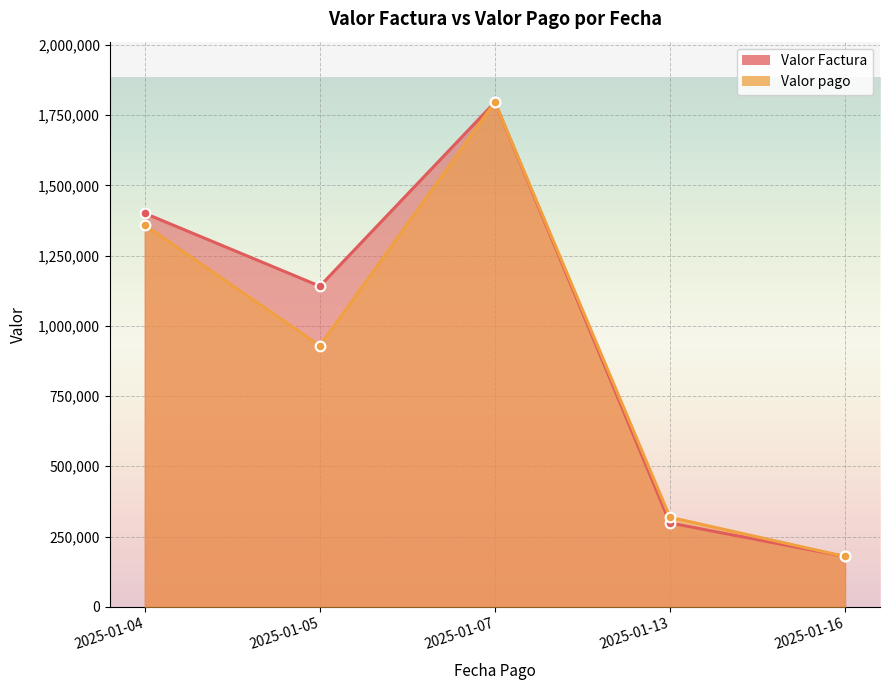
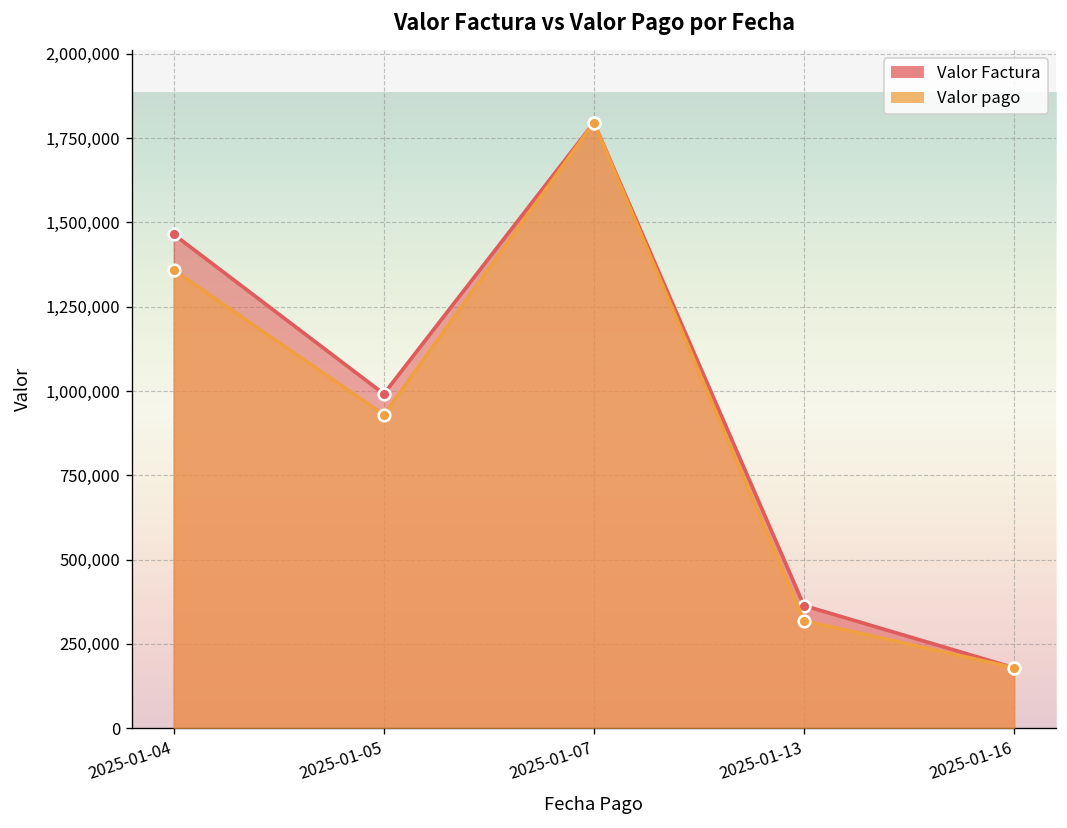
Valor Factura, 2025-01-04: 1,400,000 -> 1,460,000
Valor Factura, 2025-01-05: 1,140,000 -> 990,000
Valor Factura, 2025-01-13: 300,000 -> 360,000
